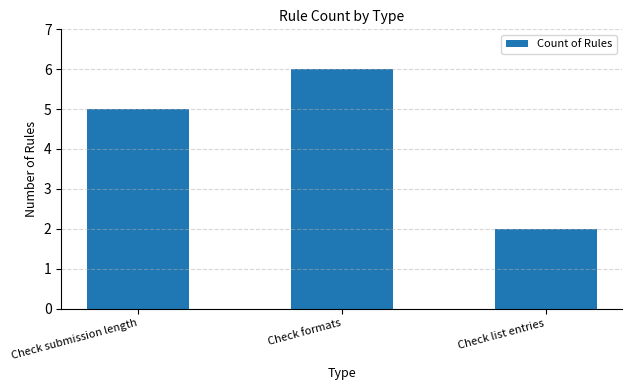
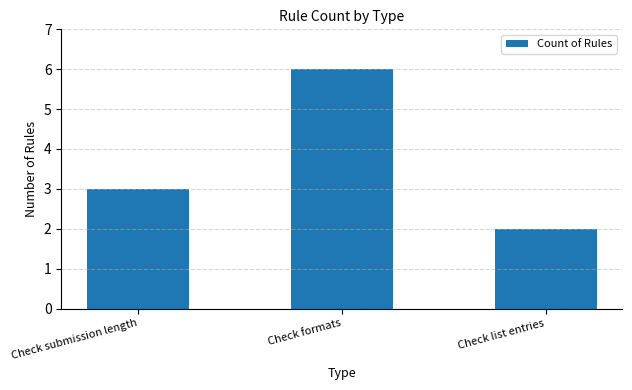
Check submission length: 5 -> 3
